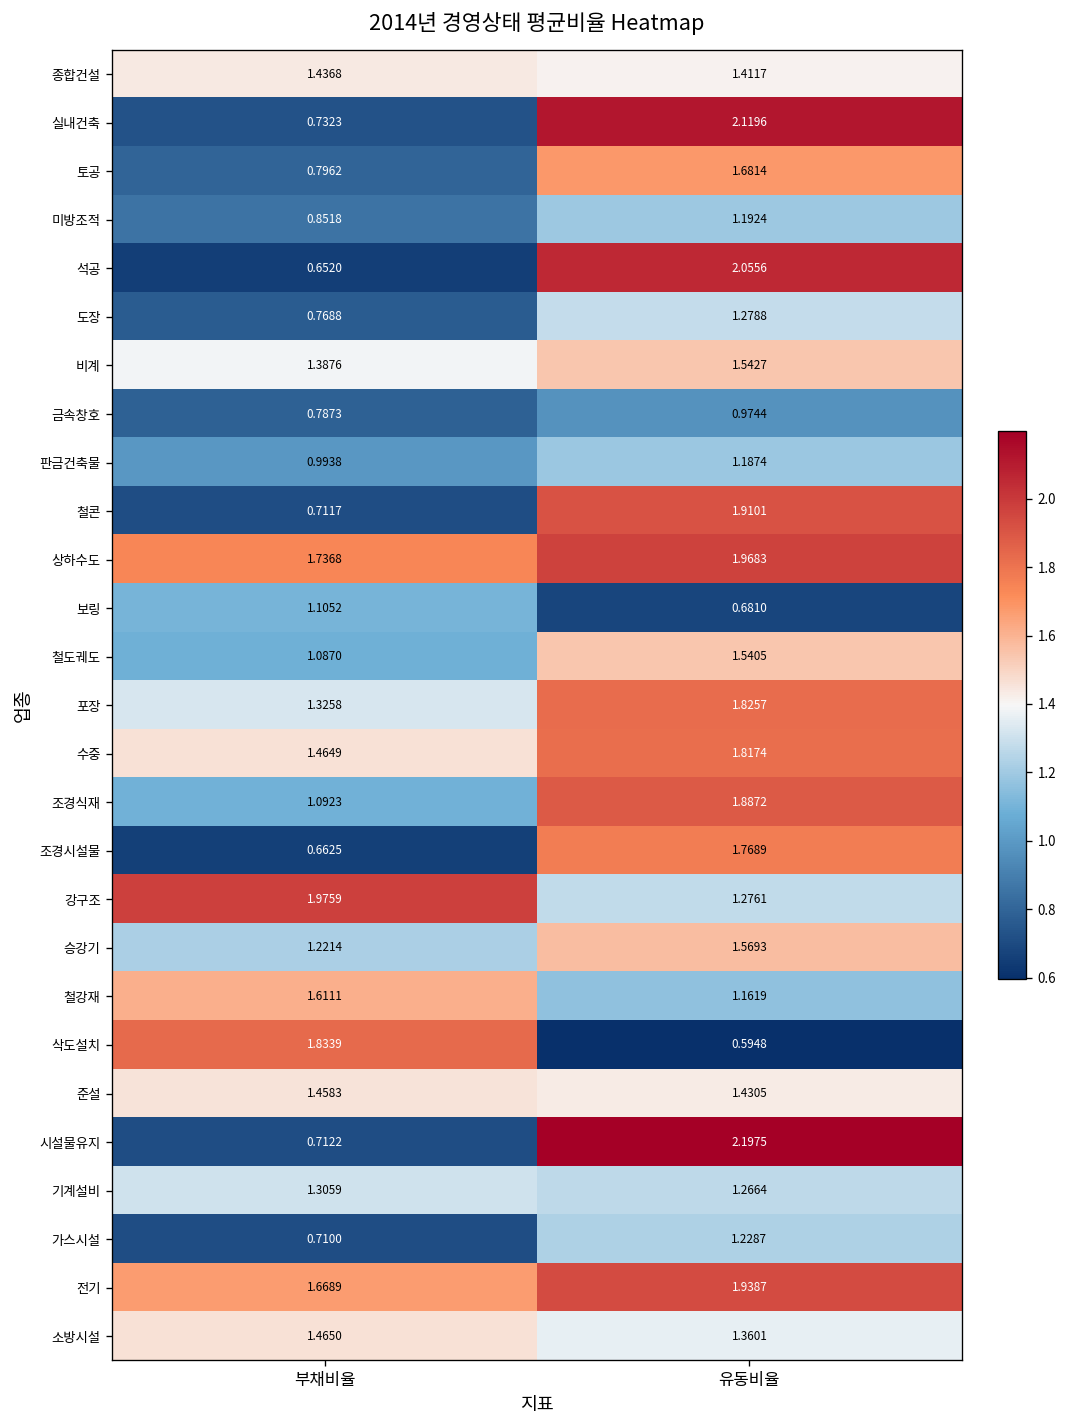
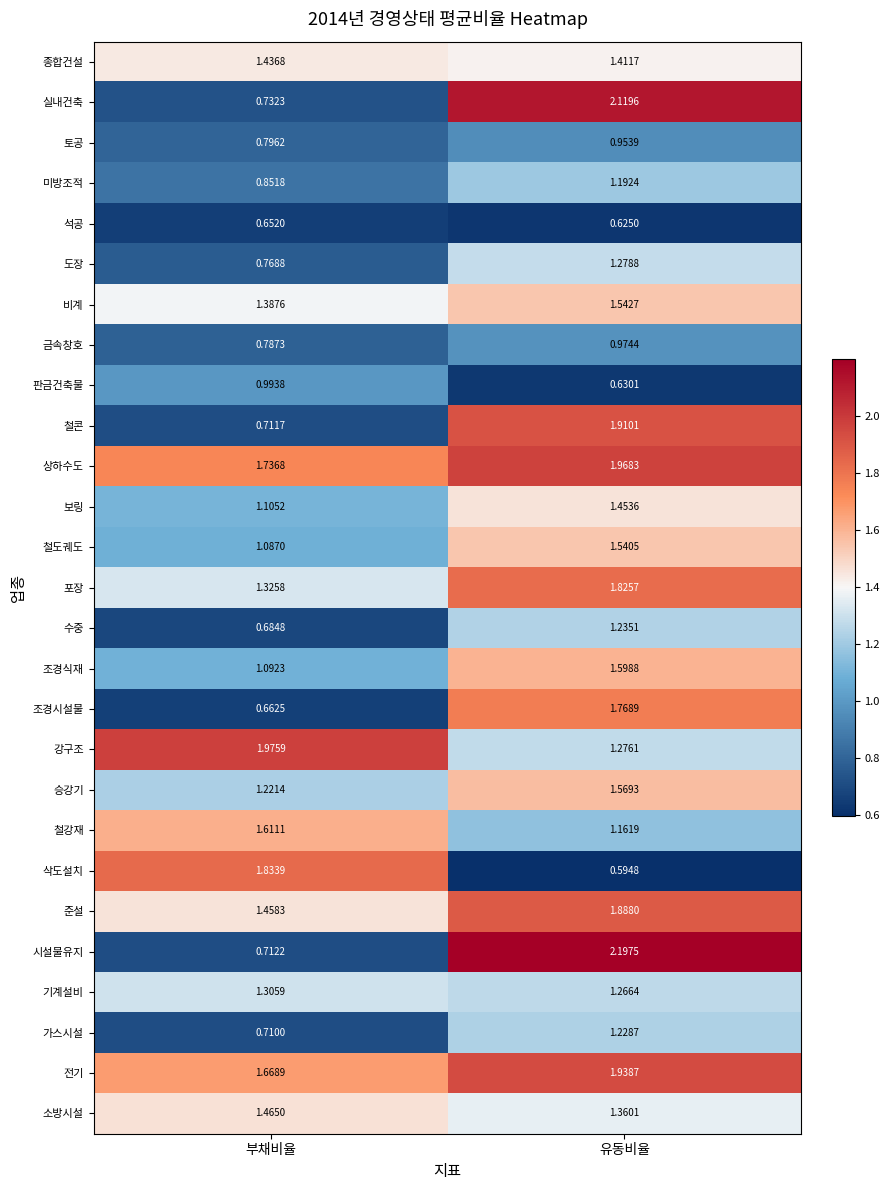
토공, 유동비율: 1.6814 -> 0.9539
석공, 유동비율: 2.0556 -> 0.6250
판금건축물, 유동비율: 1.1874 -> 0.6301
보링, 유동비율: 0.6810 -> 1.4536
수중, 부채비율: 1.4649 -> 0.6848
수중, 유동비율: 1.8174 -> 1.2351
조경식재, 유동비율: 1.8872 -> 1.5988
준설, 유동비율: 1.4305 -> 1.8880
